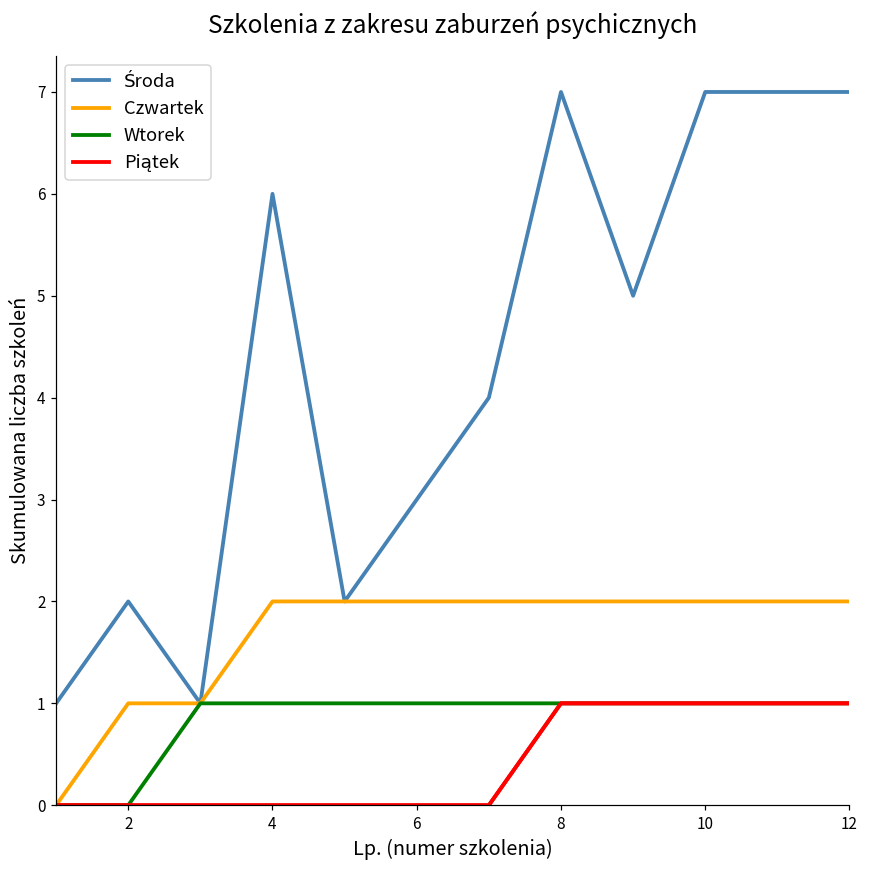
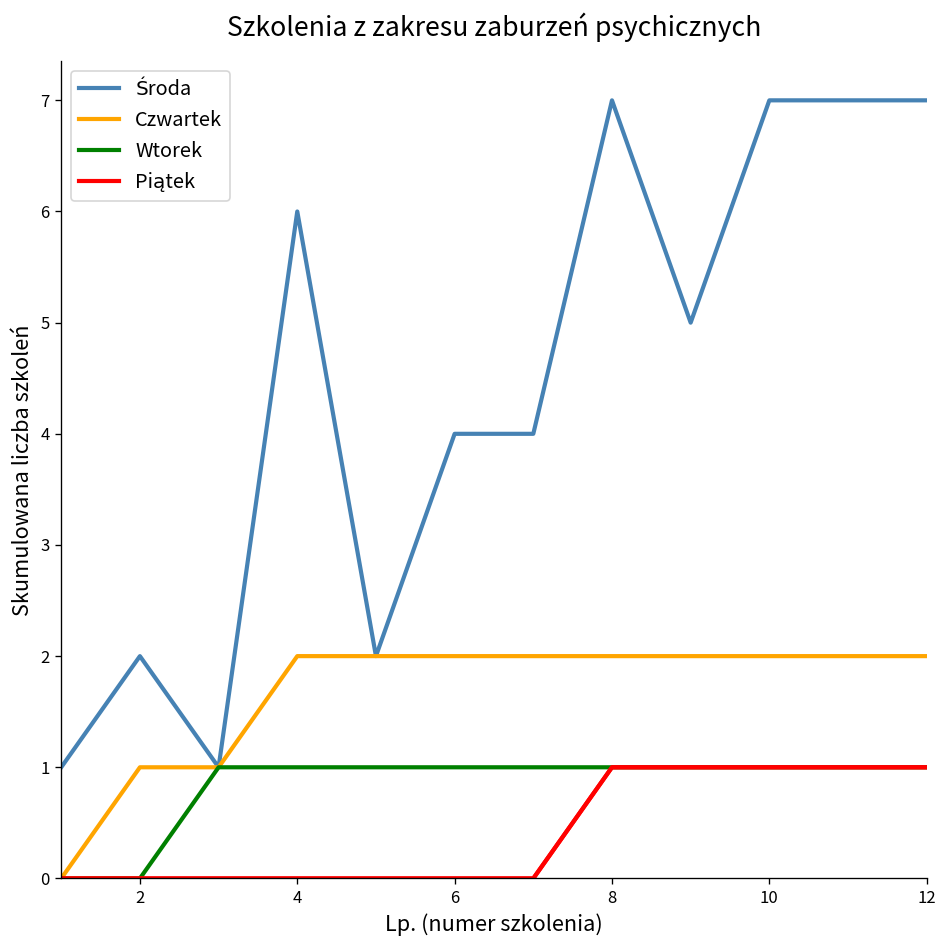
Środa, 6: 3 -> 4
